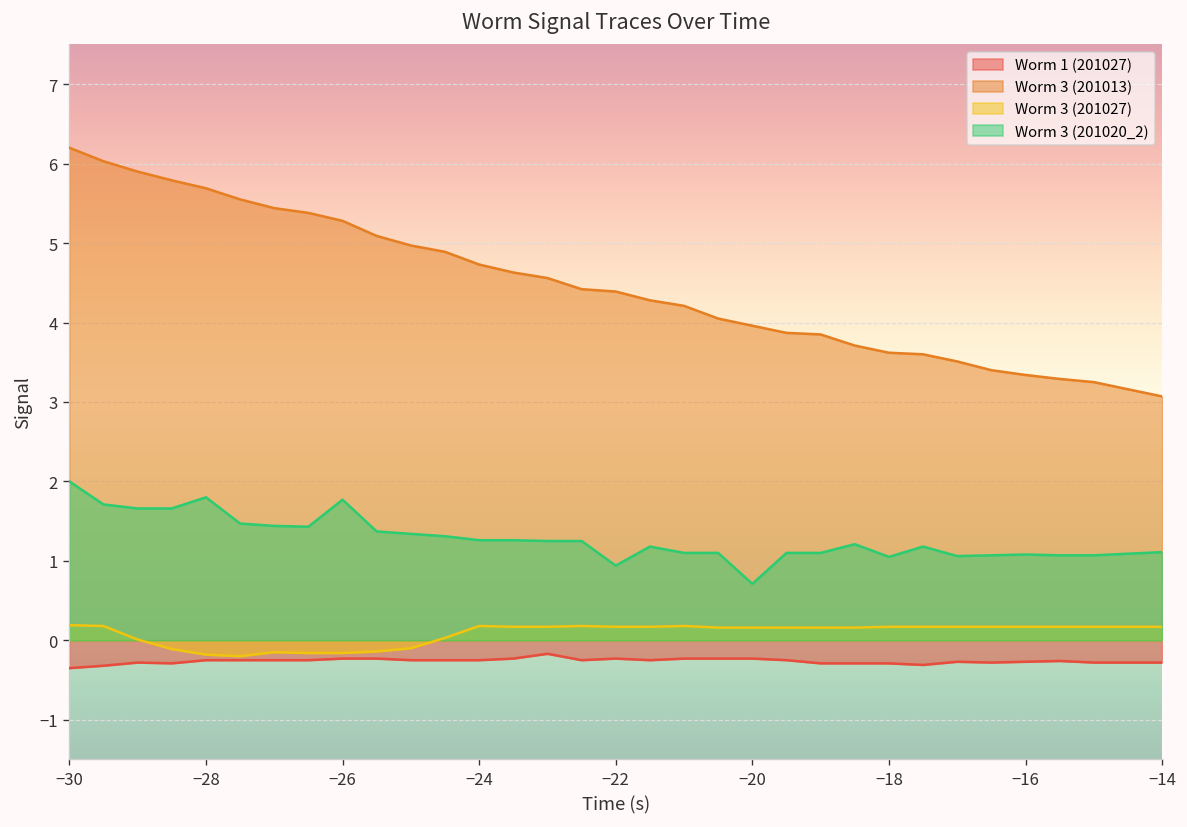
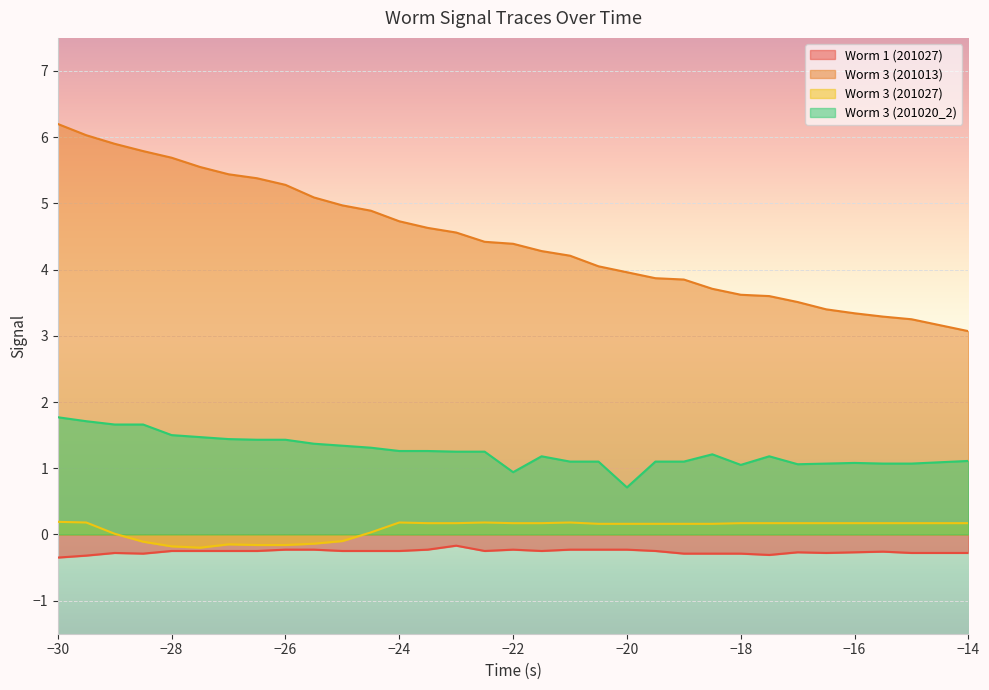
Worm 3 (201020_2), −30: 2.0 -> 1.8
Worm 3 (201020_2), −28: 1.8 -> 1.5
Worm 3 (201020_2), −26: 1.8 -> 1.4
